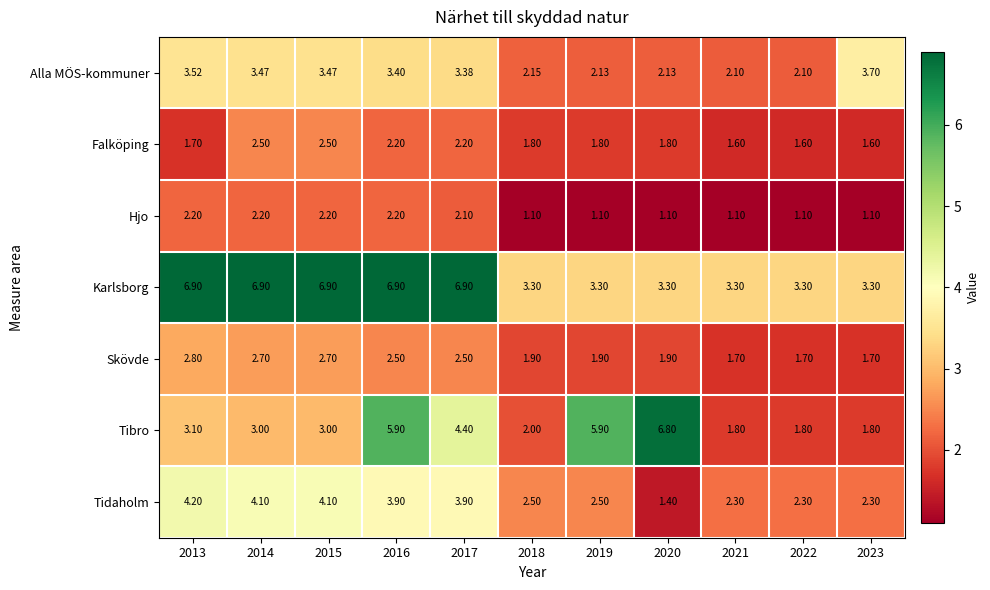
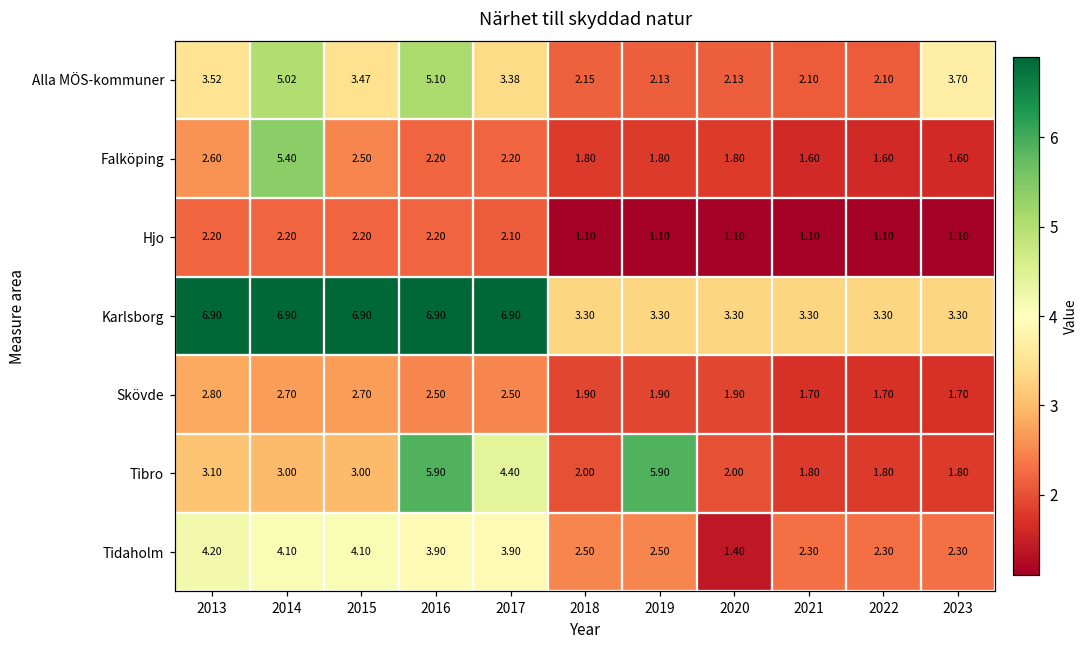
Alla MÖS-kommuner, 2014: 3.47 -> 5.02
Alla MÖS-kommuner, 2016: 3.40 -> 5.10
Falköping, 2013: 1.70 -> 2.60
Falköping, 2014: 2.50 -> 5.40
Tibro, 2020: 6.80 -> 2.00
